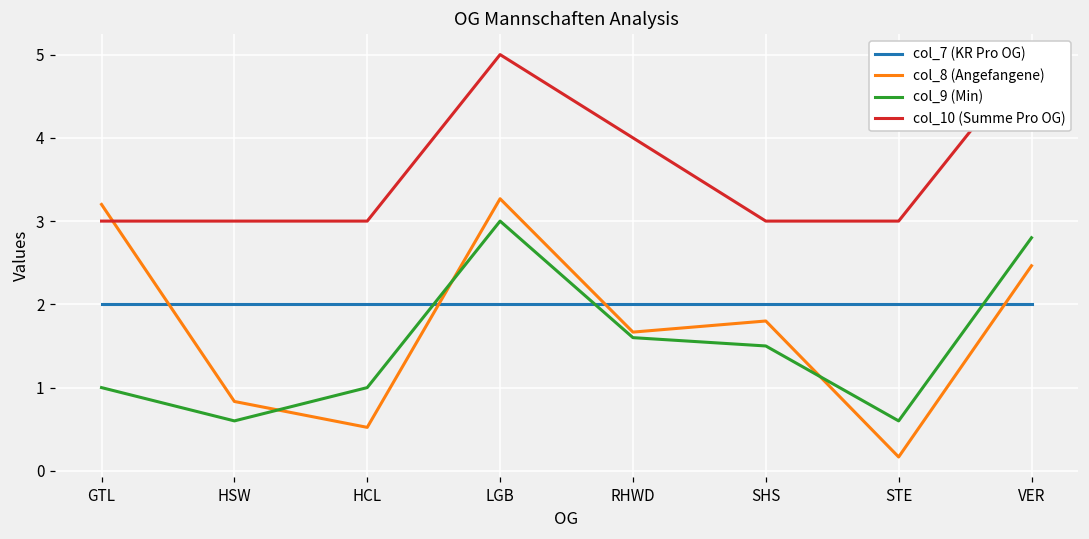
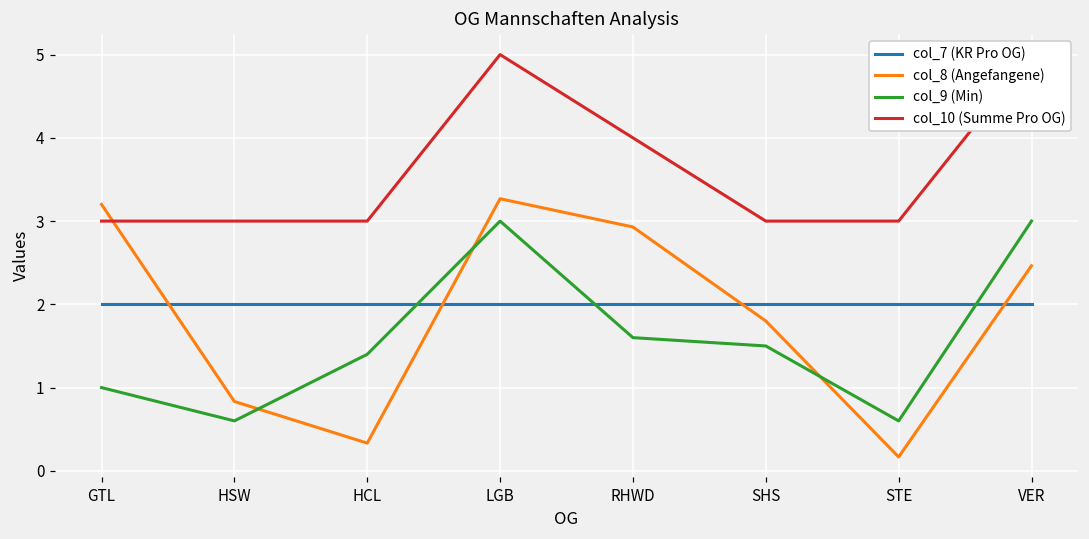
col_8 (Angefangene), HCL: 0.5 -> 0.3
col_9 (Min), HCL: 1.0 -> 1.4
col_8 (Angefangene), RHWD: 1.7 -> 2.9
col_9 (Min), VER: 2.8 -> 3.0
